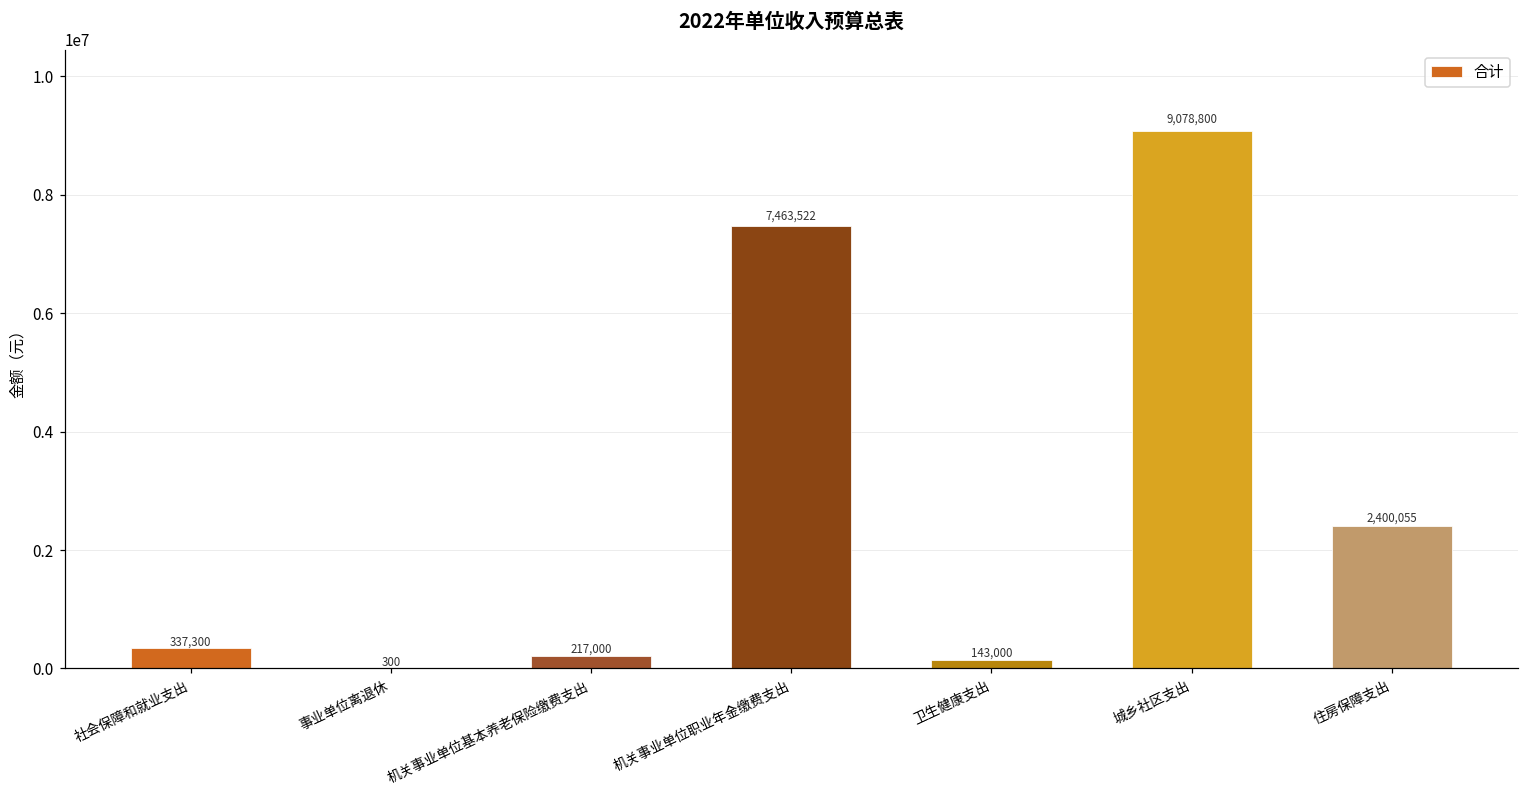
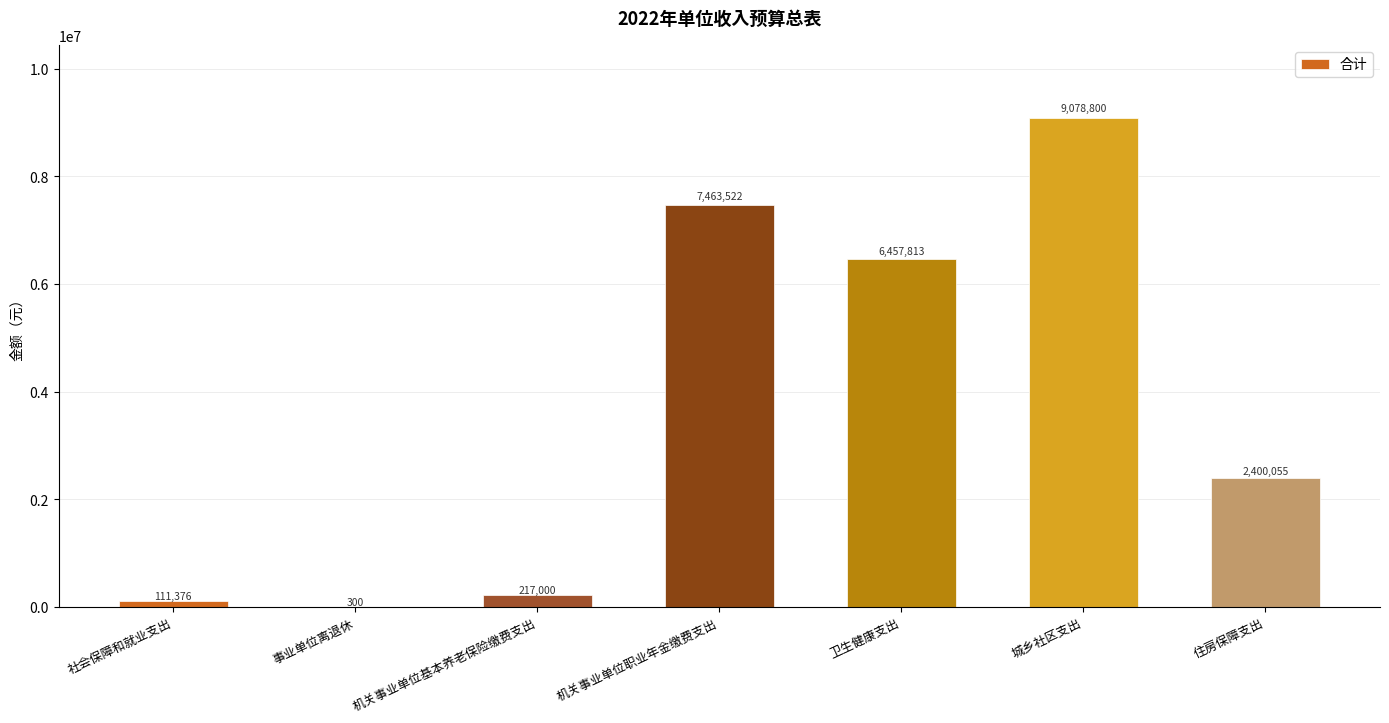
社会保障和就业支出: 337,300 -> 111,376
卫生健康支出: 143,000 -> 6,457,813
